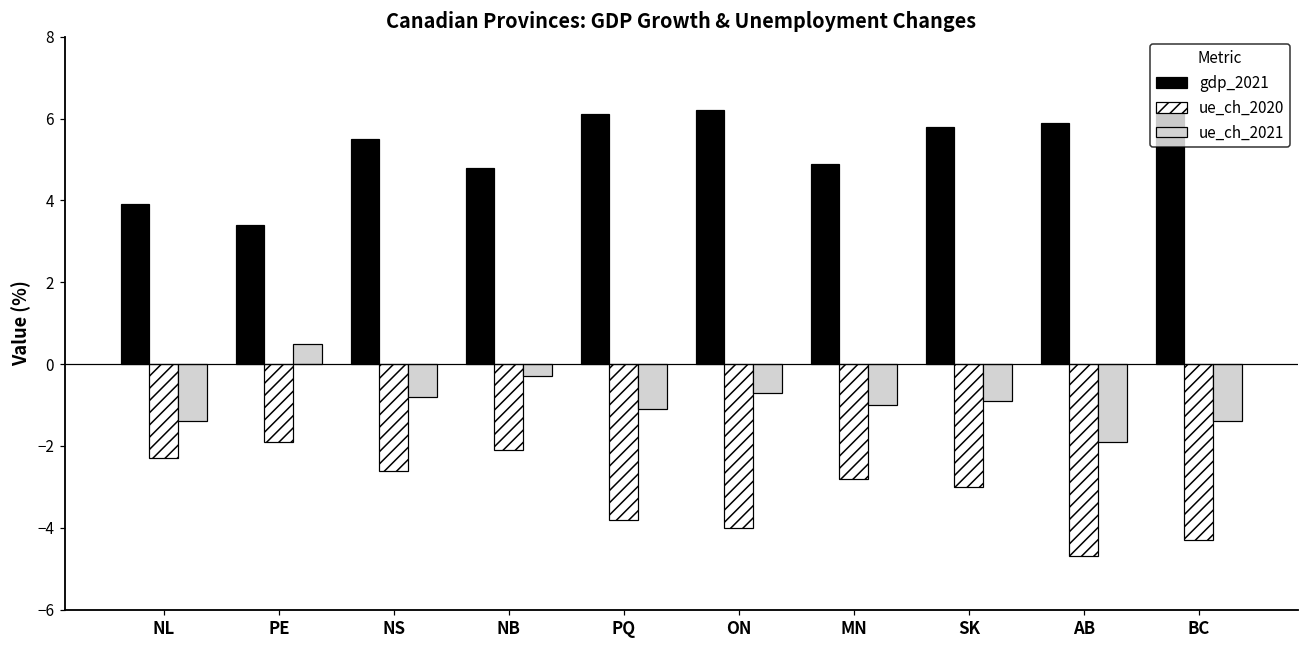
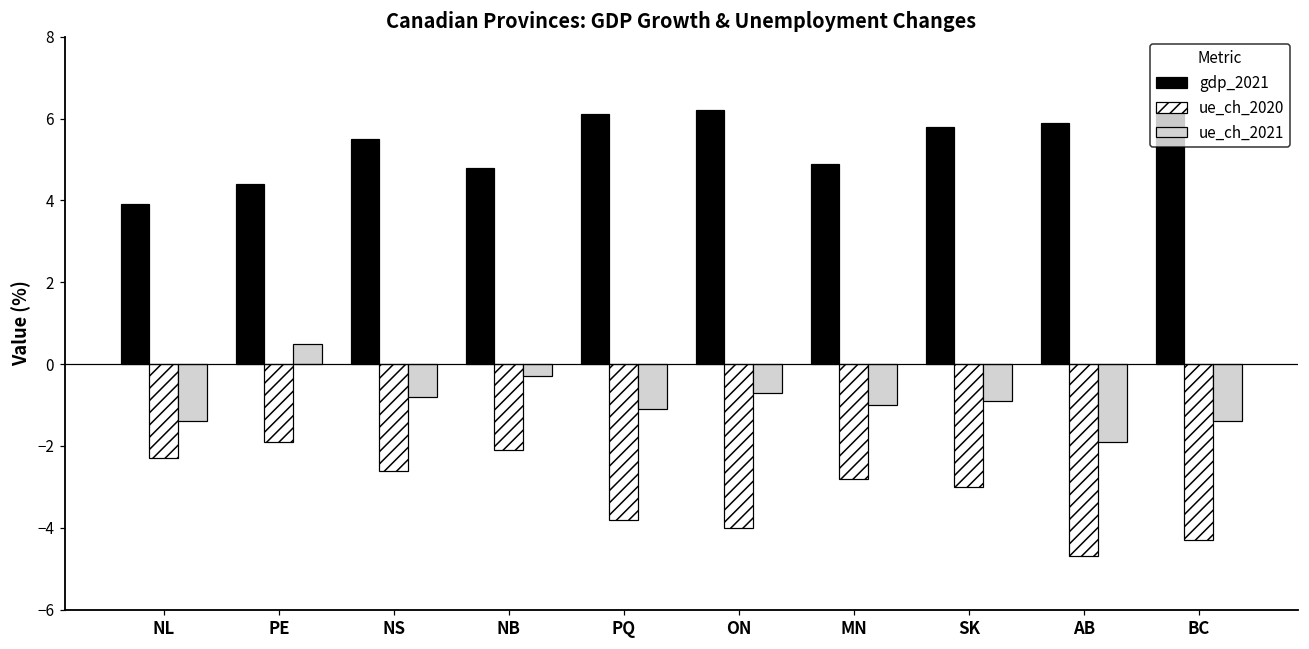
gdp_2021, PE: 3.4 -> 4.4
